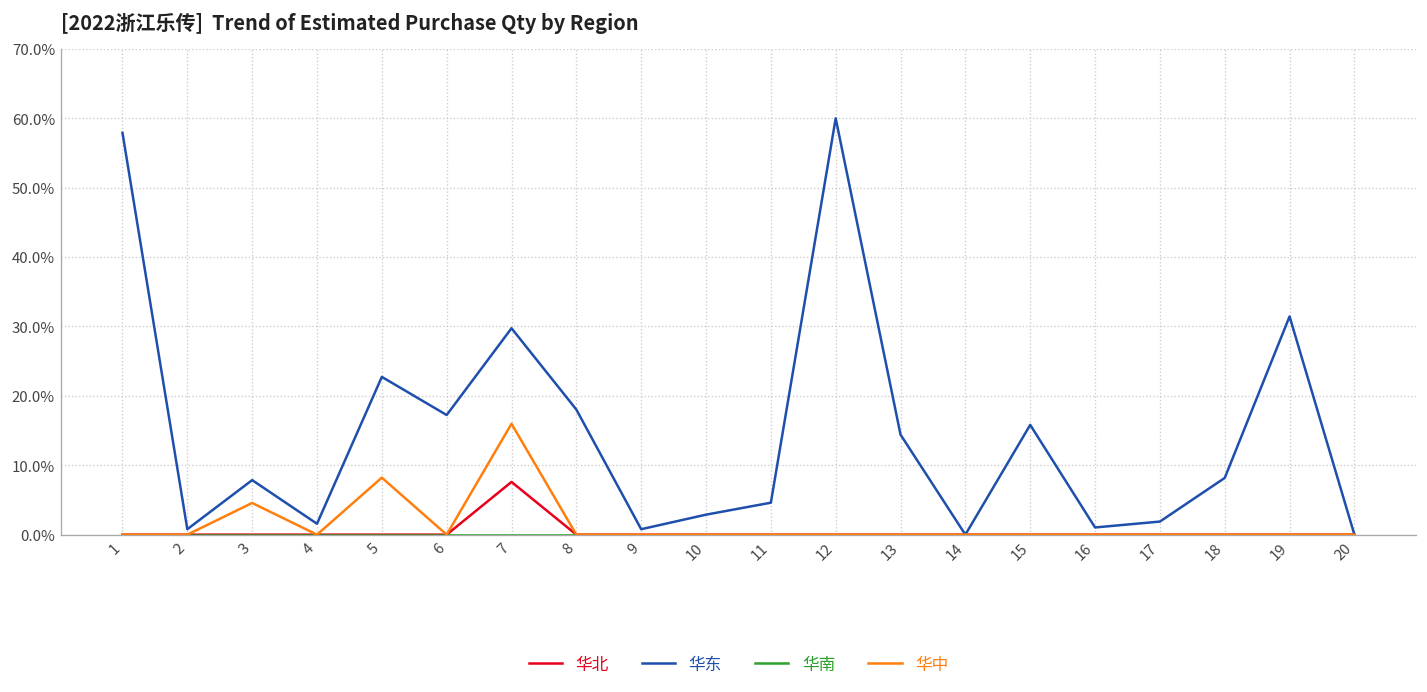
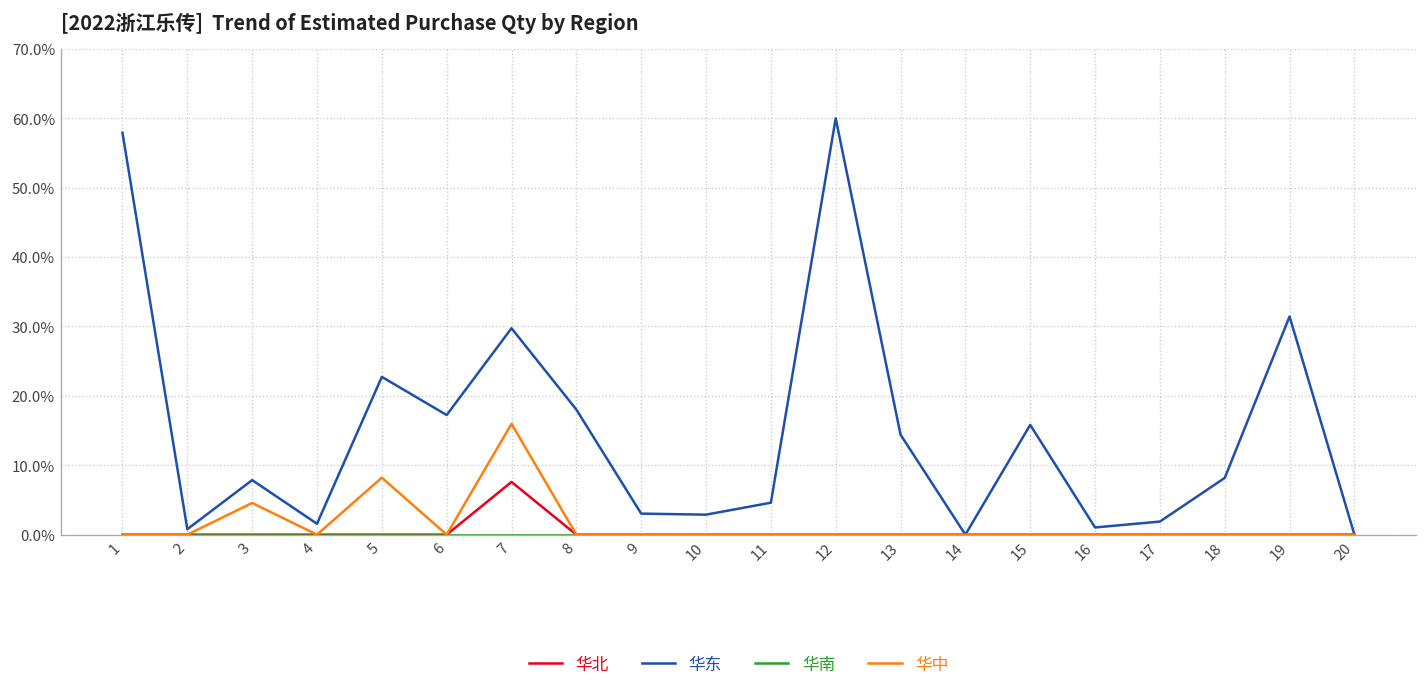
华东, 9: 1% -> 3%
